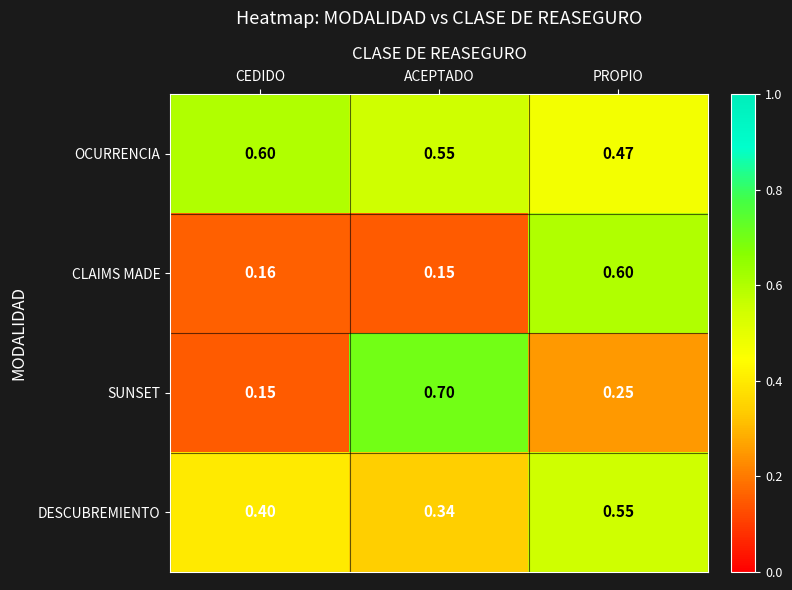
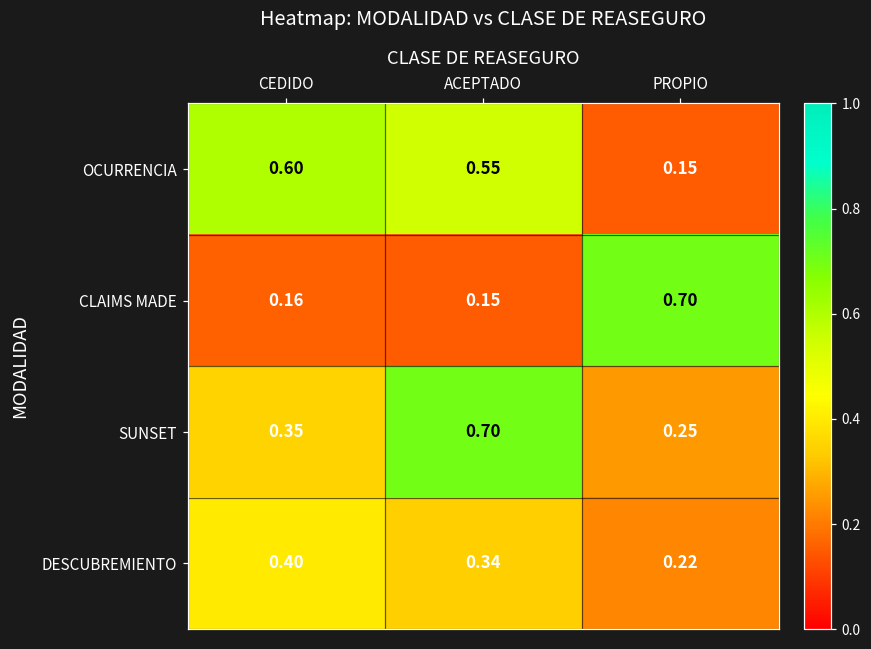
OCURRENCIA, PROPIO: 0.47 -> 0.15
CLAIMS MADE, PROPIO: 0.60 -> 0.70
SUNSET, CEDIDO: 0.15 -> 0.35
DESCUBREMIENTO, PROPIO: 0.55 -> 0.22
